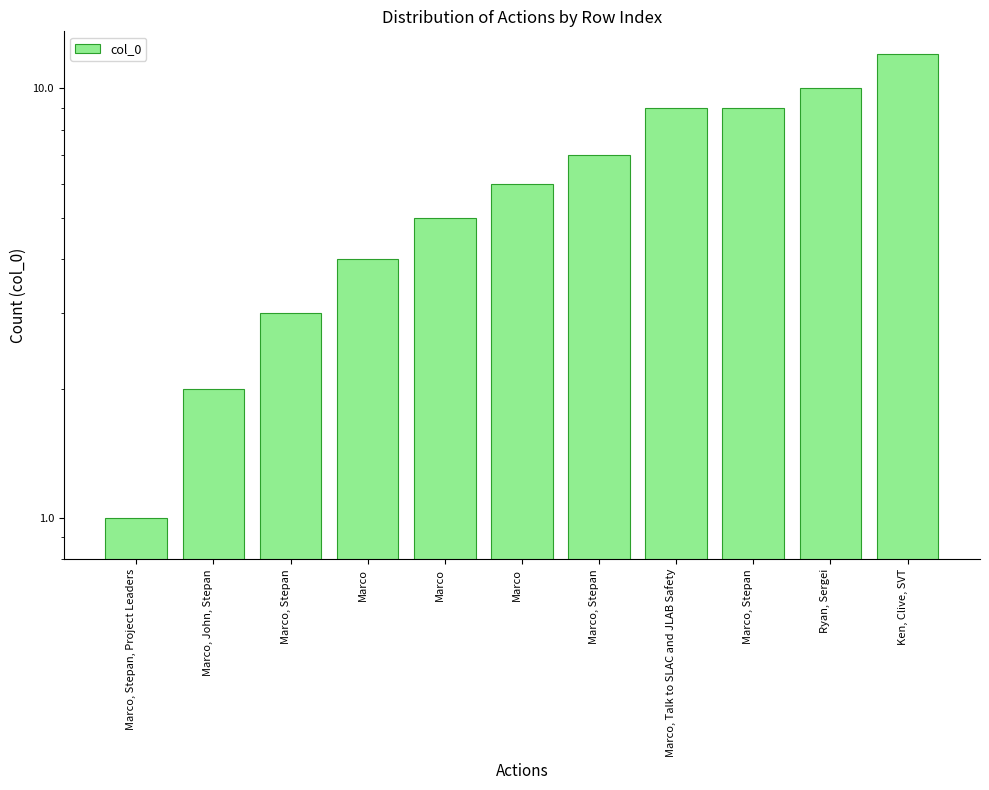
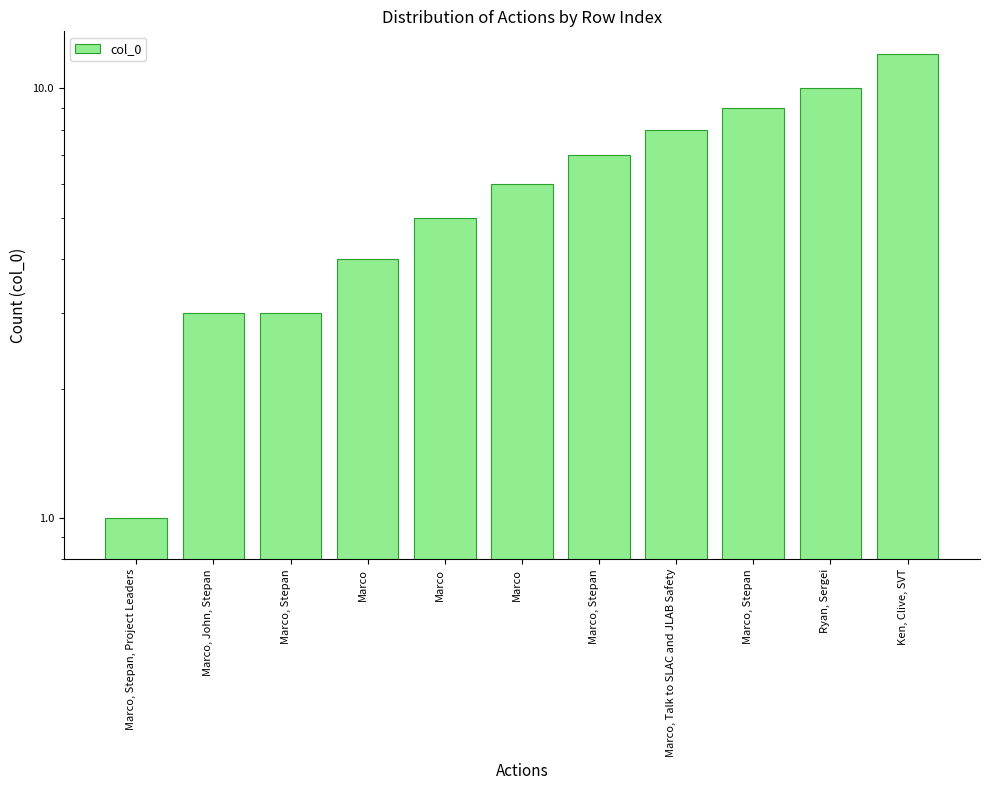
Marco, John, Stepan: 2 -> 3
Marco, Talk to SLAC and JLAB Safety: 9 -> 8
